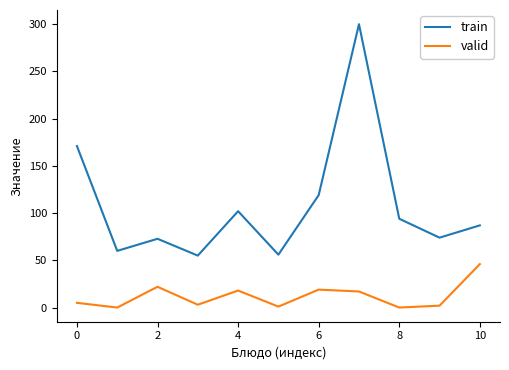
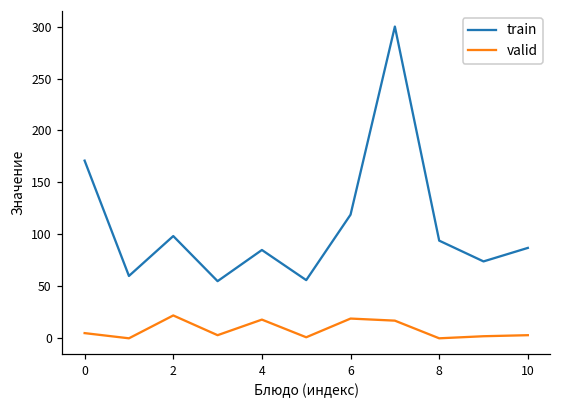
train, 2: 70 -> 100
train, 4: 100 -> 90
valid, 10: 50 -> 0
